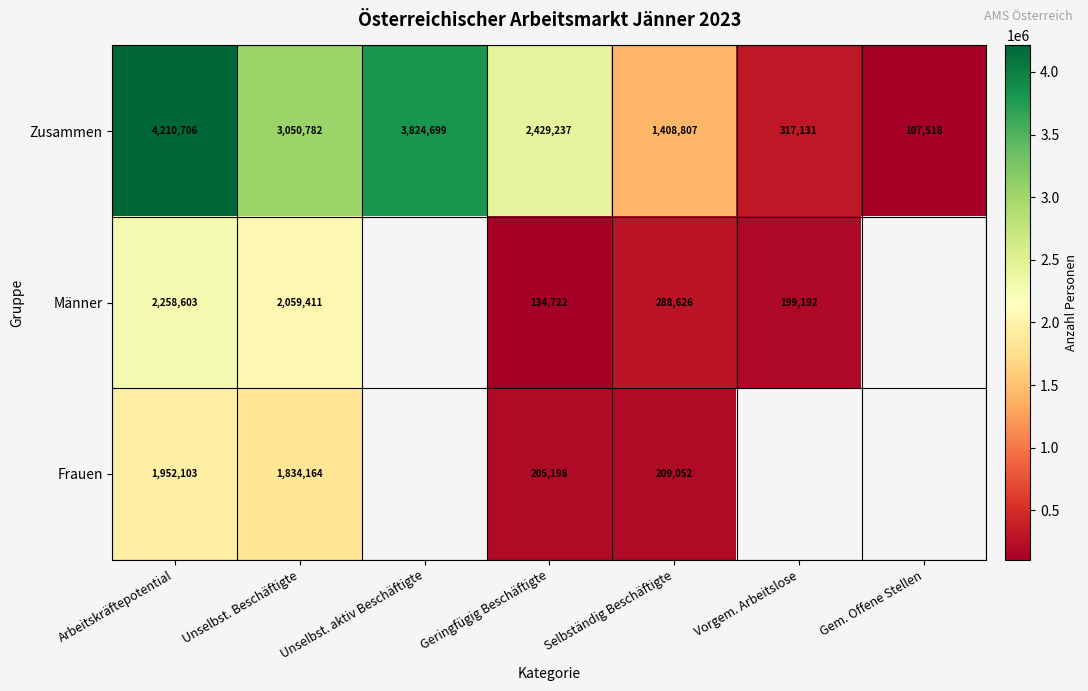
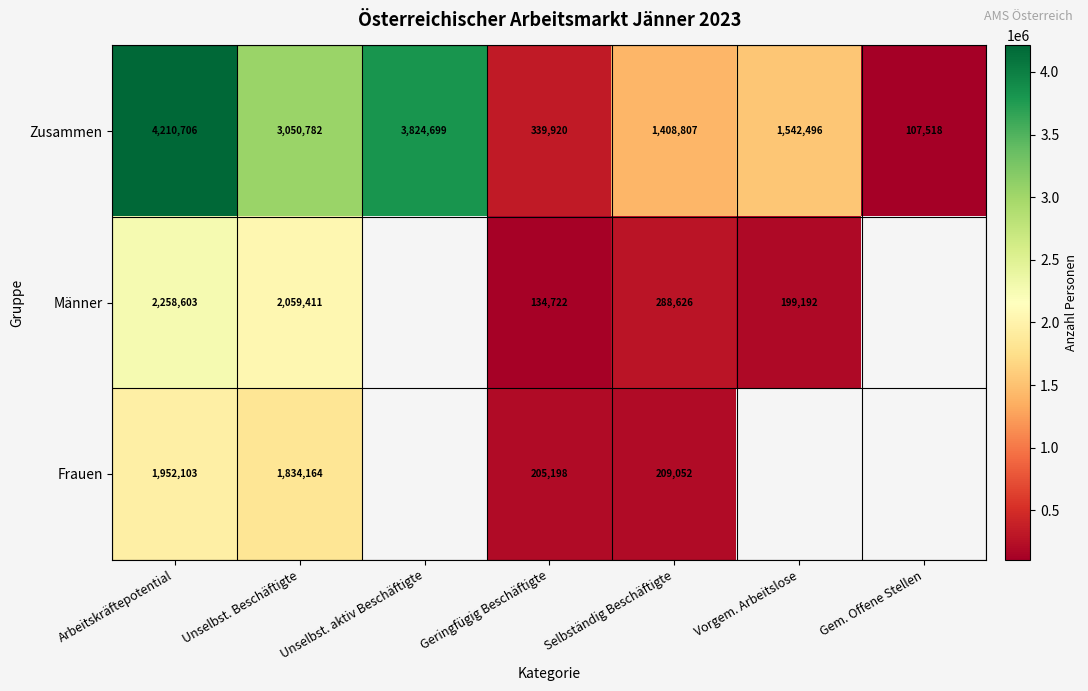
Zusammen, Geringfügig Beschäftigte: 2,429,237 -> 339,920
Zusammen, Vorgem. Arbeitslose: 317,131 -> 1,542,496
